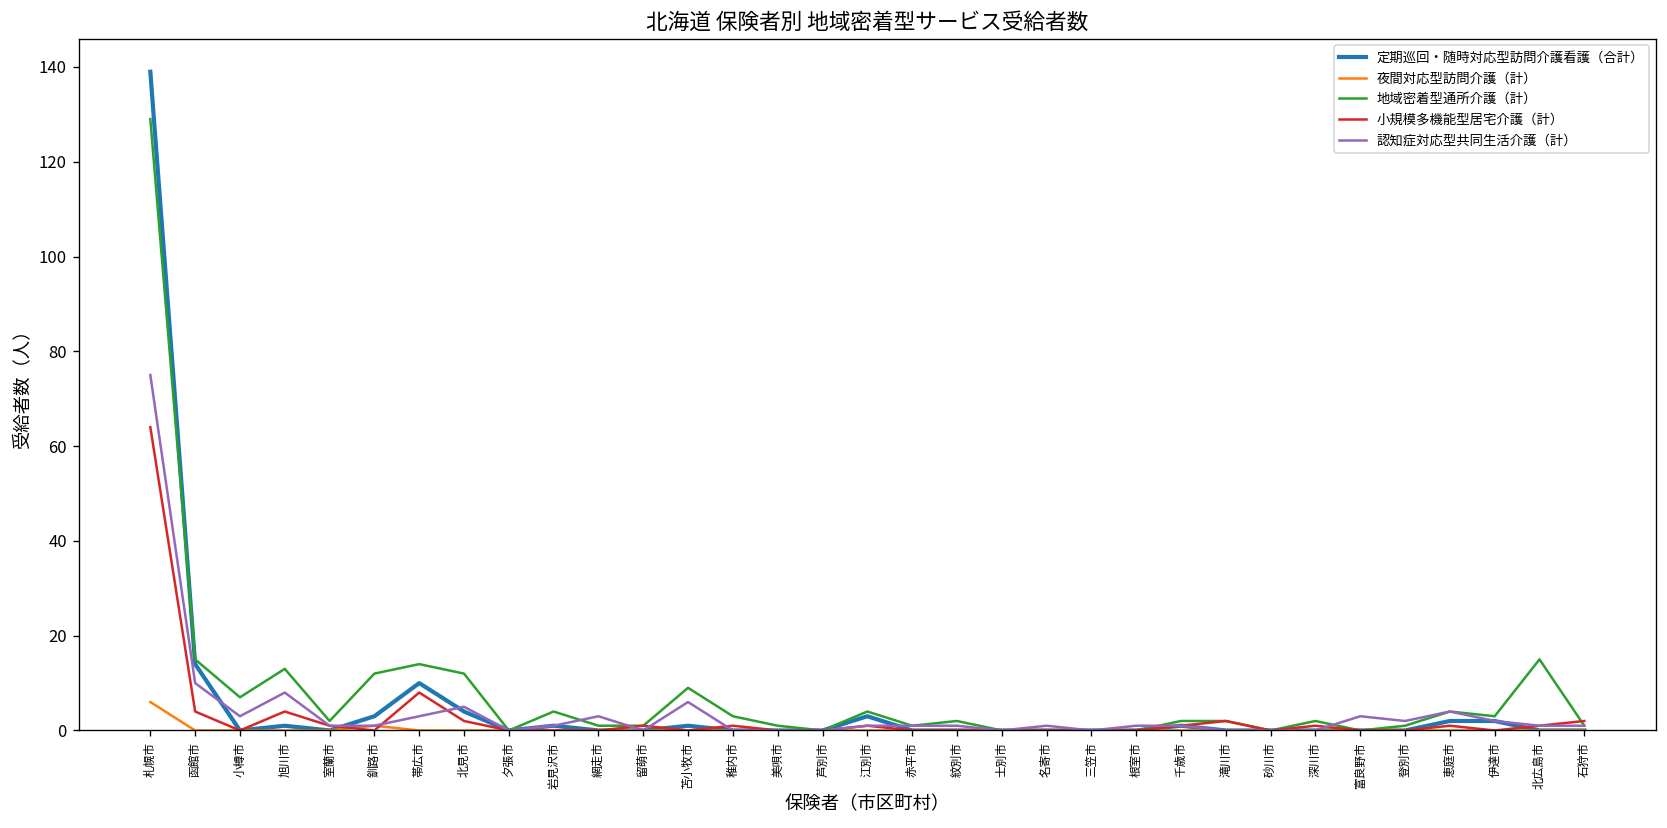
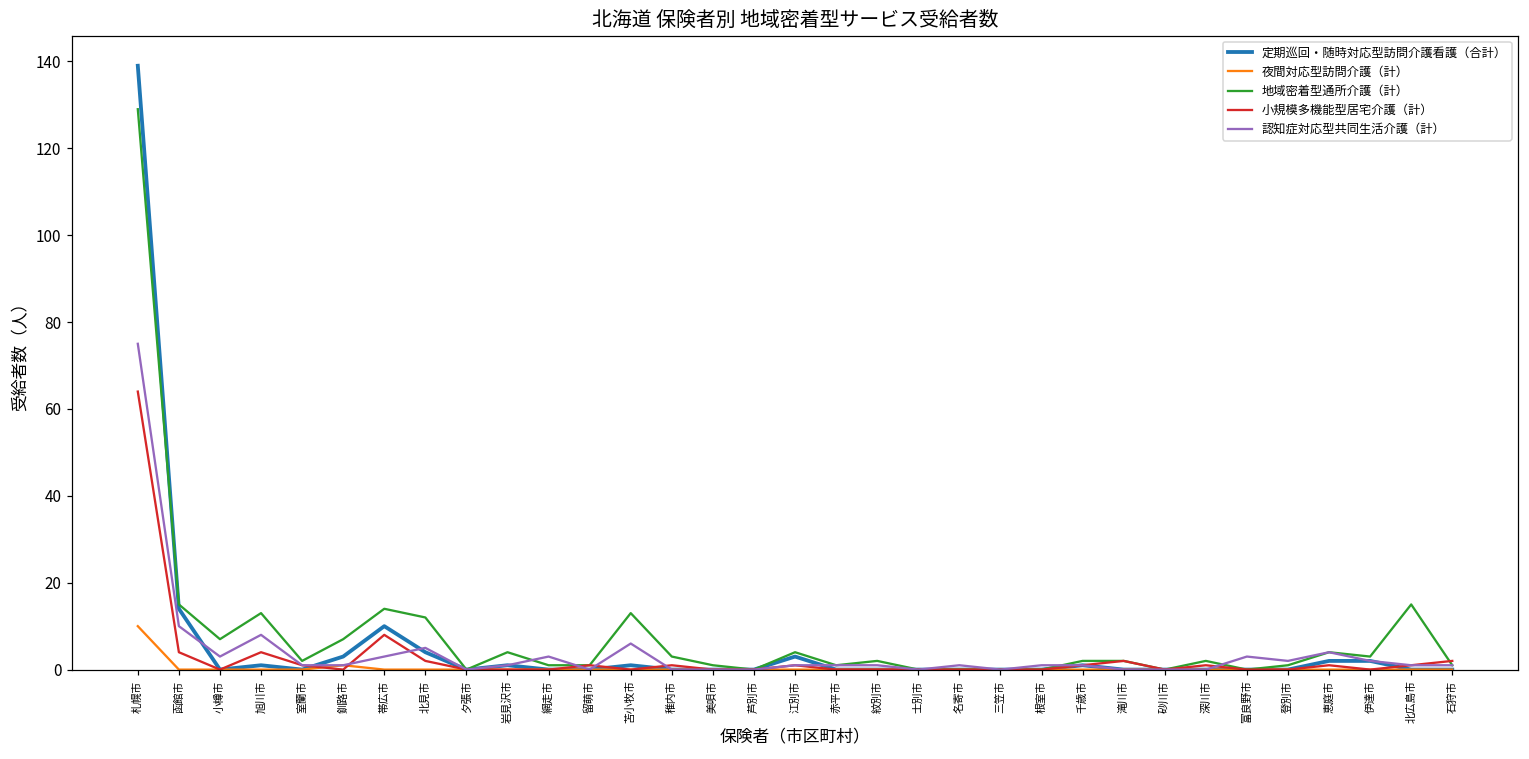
夜間対応型訪問介護（計）, 札幌市: 6 -> 10
地域密着型通所介護（計）, 釧路市: 12 -> 7
地域密着型通所介護（計）, 苫小牧市: 9 -> 13
